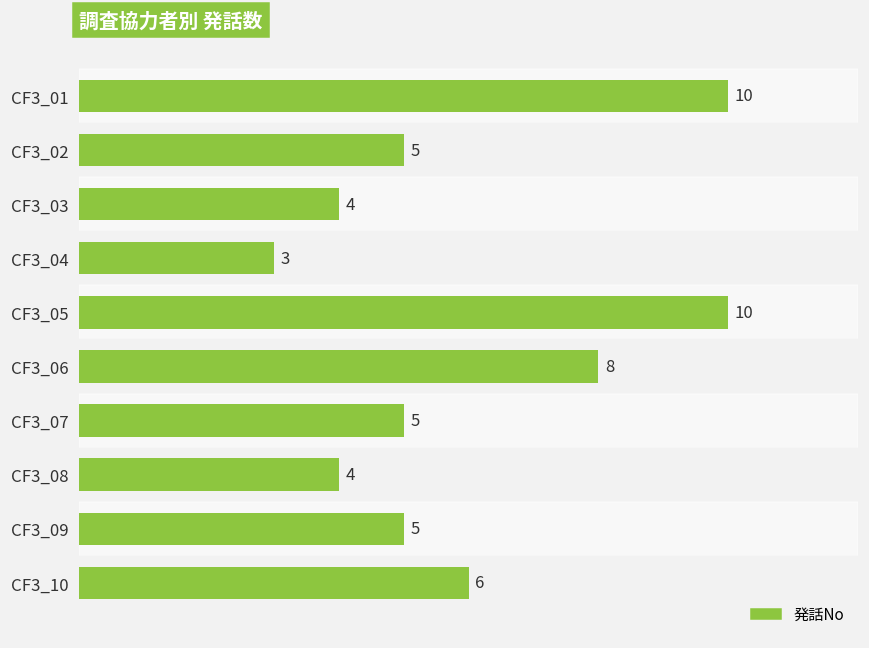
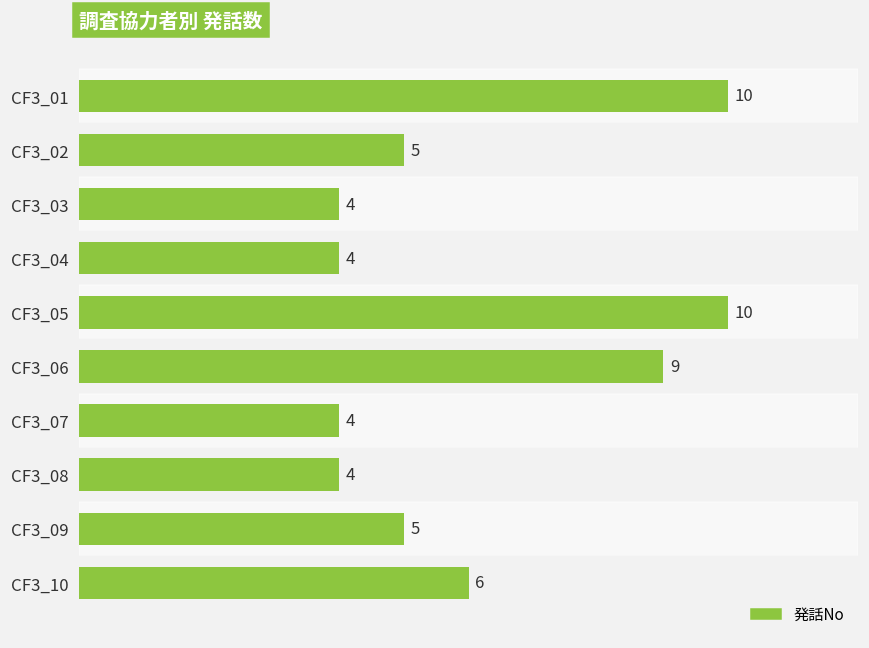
CF3_04: 3 -> 4
CF3_06: 8 -> 9
CF3_07: 5 -> 4
